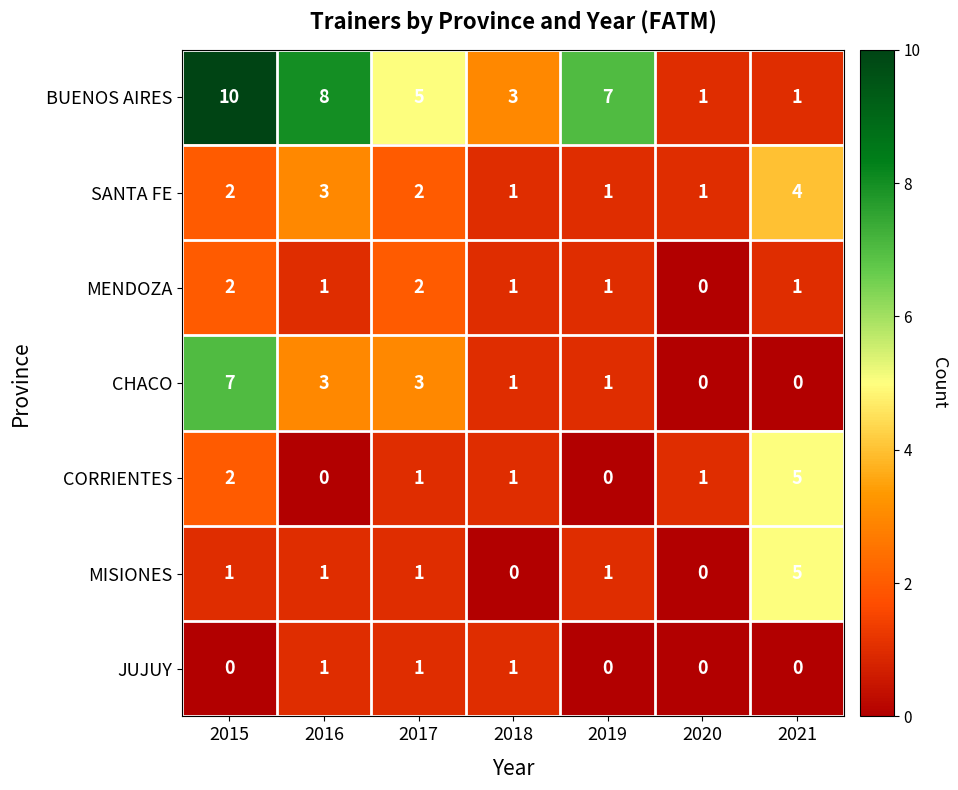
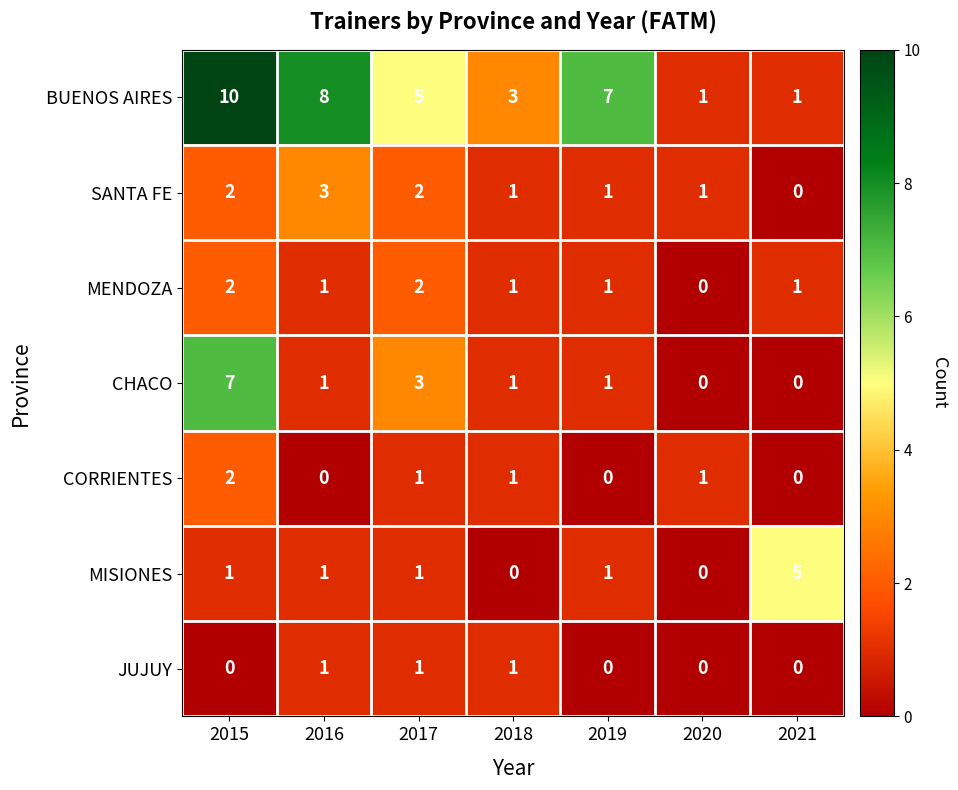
SANTA FE, 2021: 4 -> 0
CHACO, 2016: 3 -> 1
CORRIENTES, 2021: 5 -> 0
